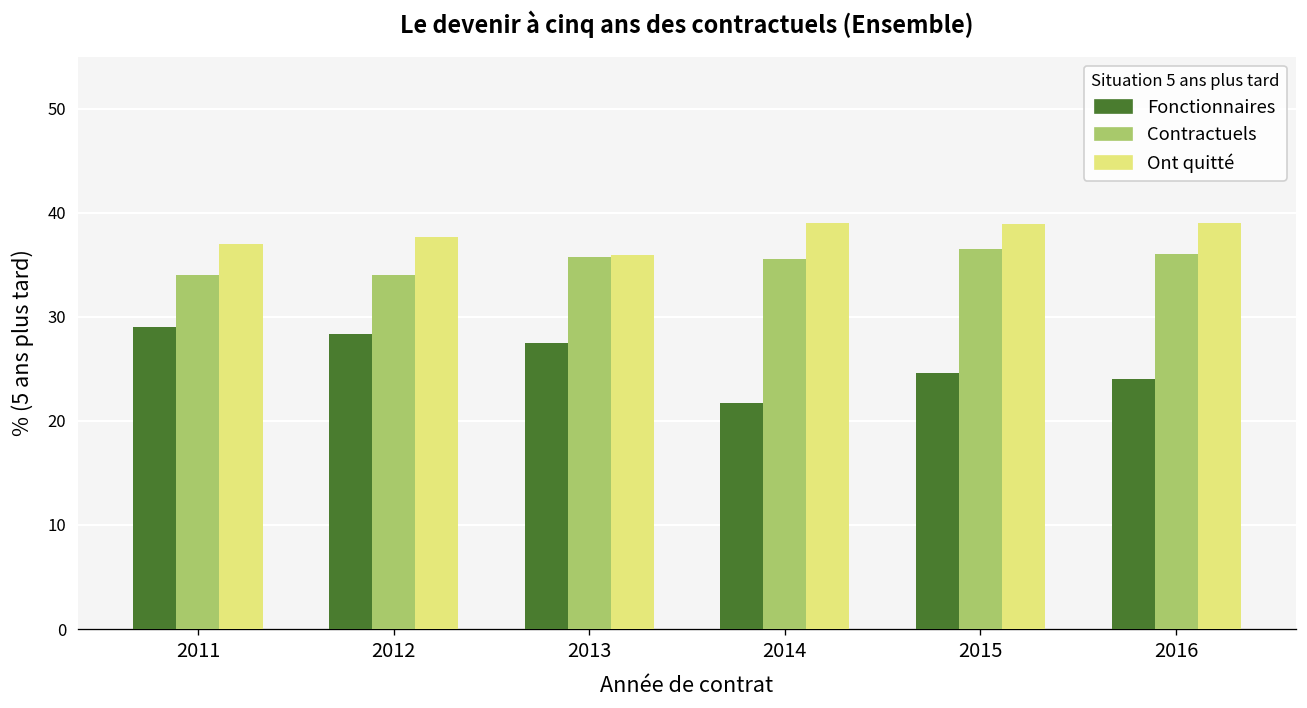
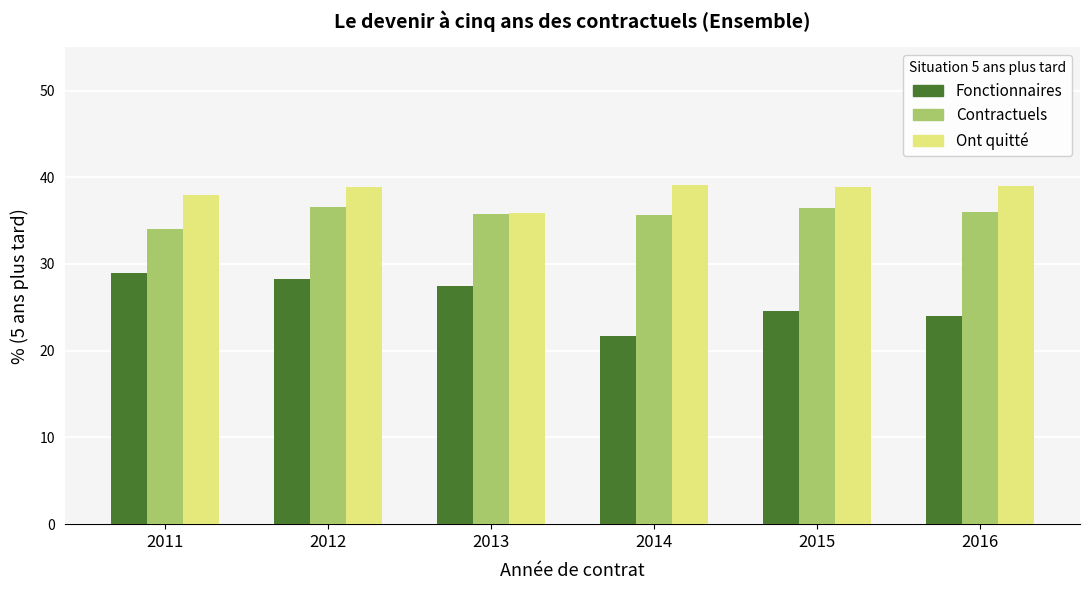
Ont quitté, 2011: 37 -> 38
Contractuels, 2012: 34 -> 37
Ont quitté, 2012: 38 -> 39
